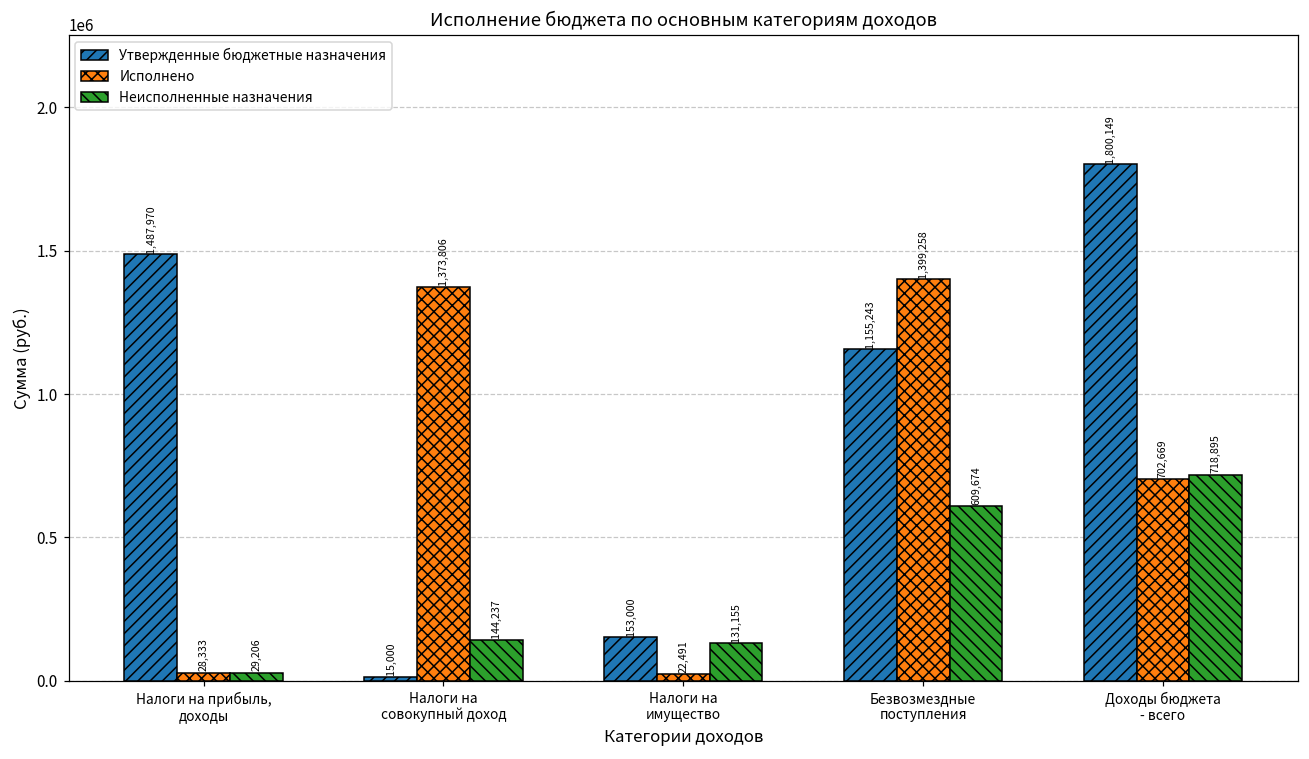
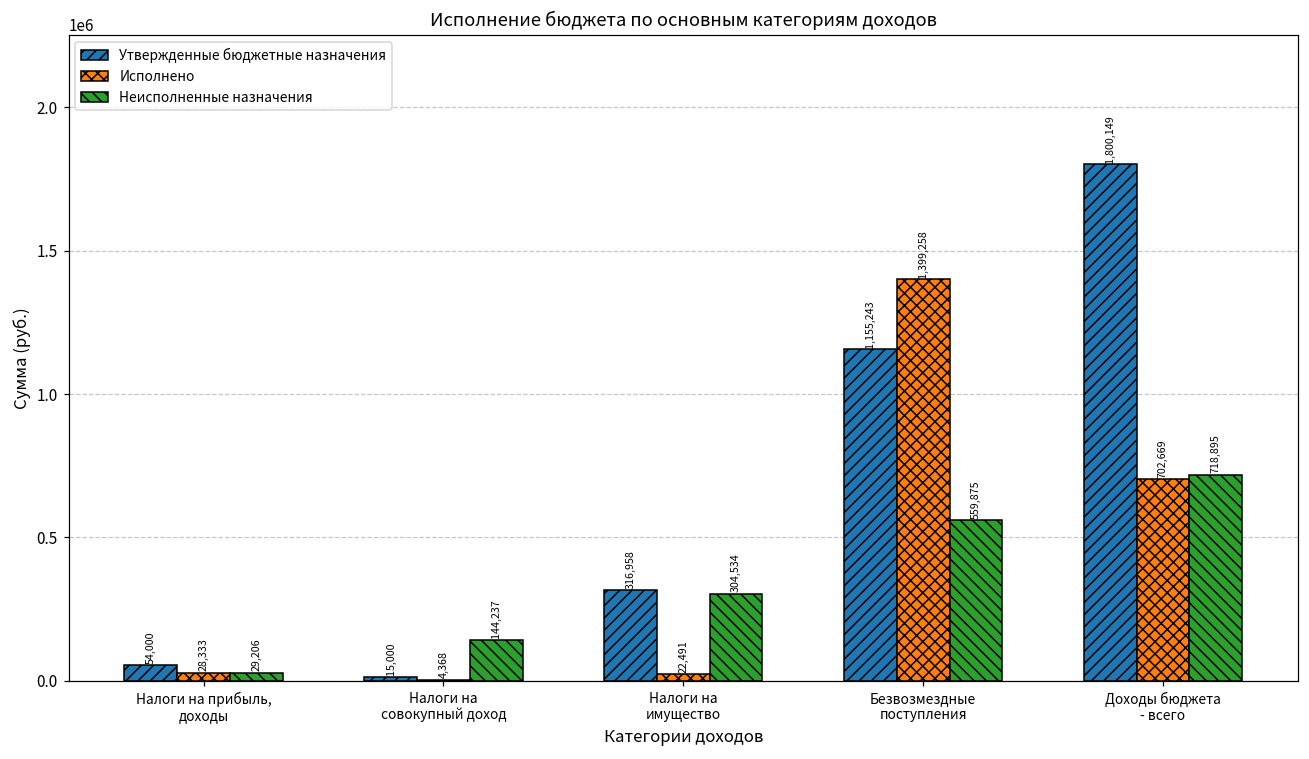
Утвержденные бюджетные назначения, Налоги на прибыль, доходы: 1,487,970 -> 54,000
Исполнено, Налоги на совокупный доход: 1,373,806 -> 4,368
Утвержденные бюджетные назначения, Налоги на имущество: 153,000 -> 316,958
Неисполненные назначения, Налоги на имущество: 131,155 -> 304,534
Неисполненные назначения, Безвозмездные поступления: 609,674 -> 559,875
